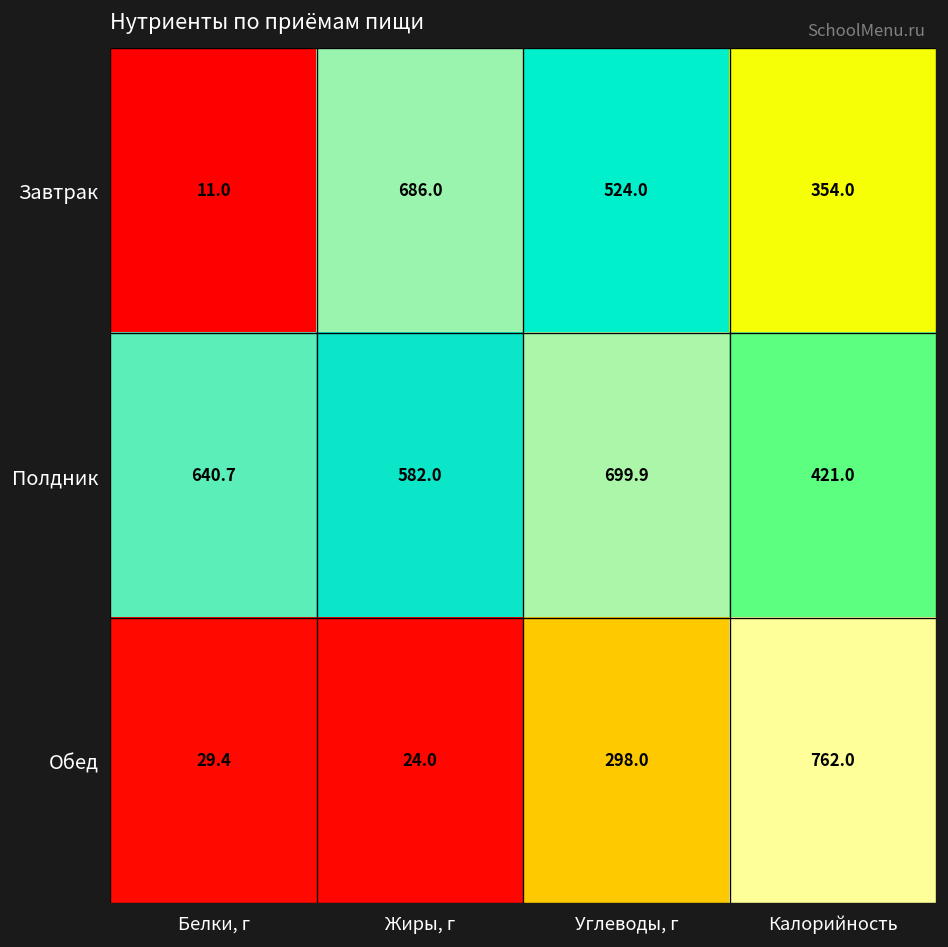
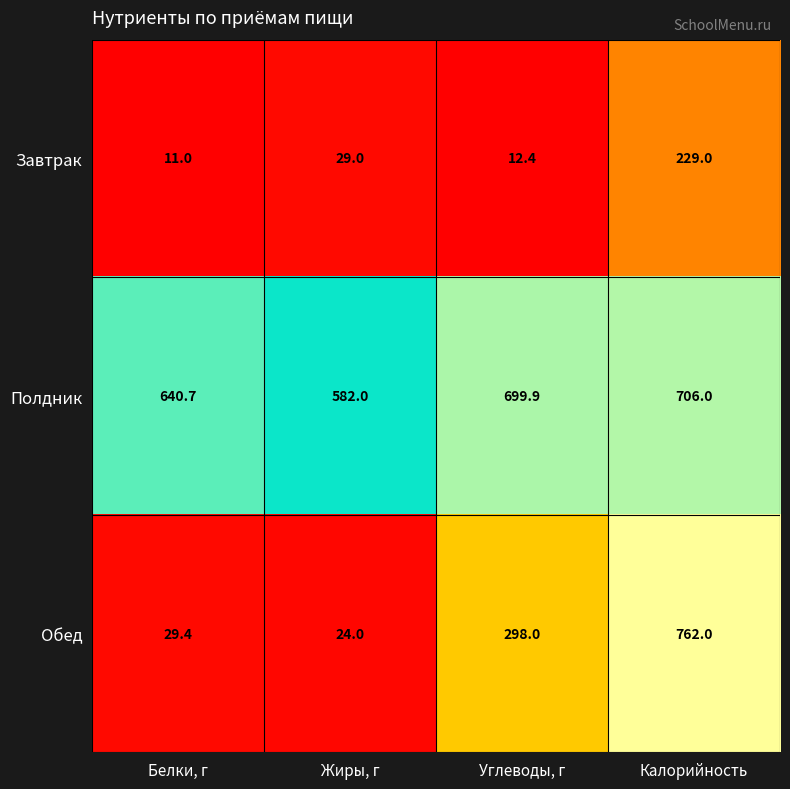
Завтрак, Жиры, г: 686.0 -> 29.0
Завтрак, Углеводы, г: 524.0 -> 12.4
Завтрак, Калорийность: 354.0 -> 229.0
Полдник, Калорийность: 421.0 -> 706.0
